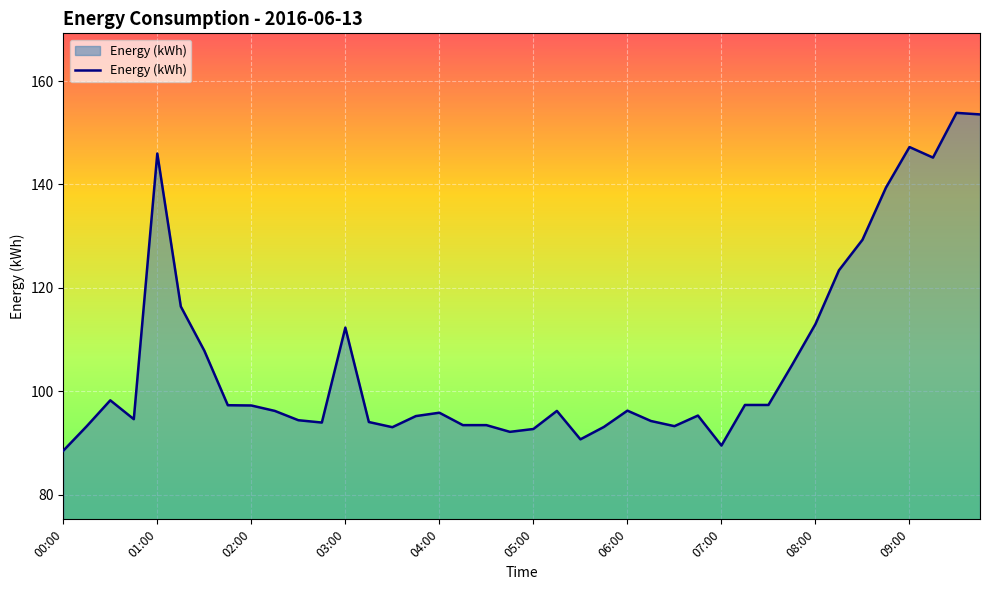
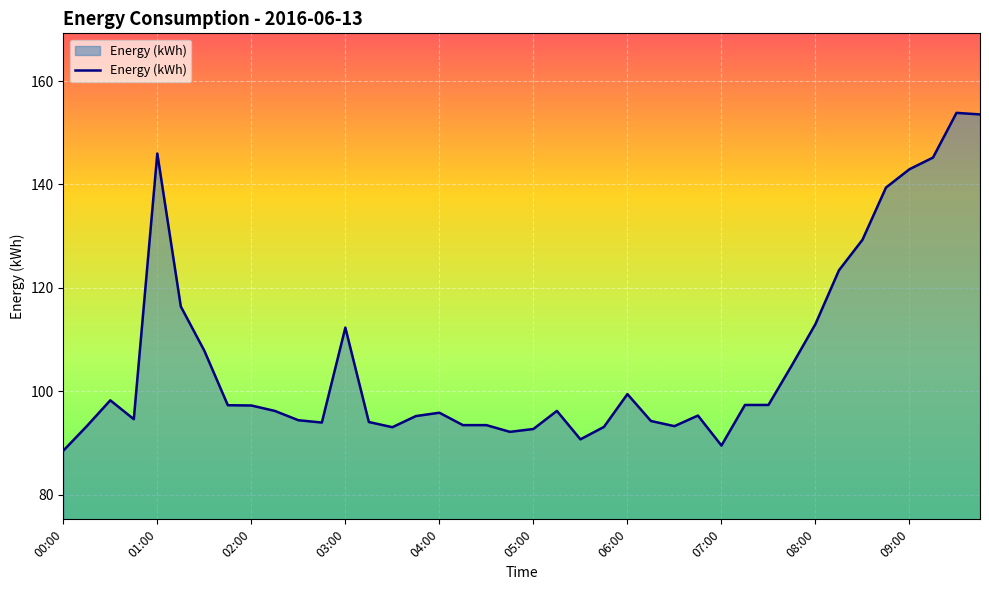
06:00: 96 -> 99
09:00: 147 -> 143
